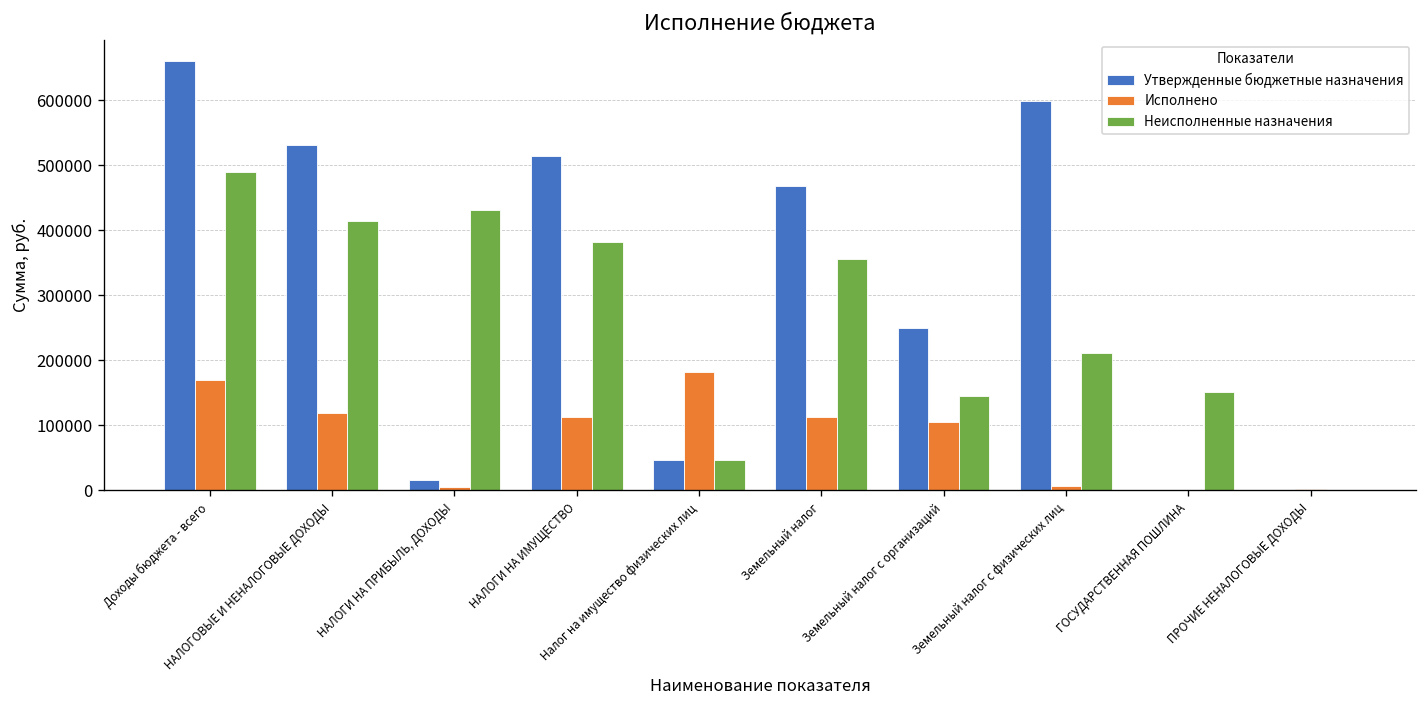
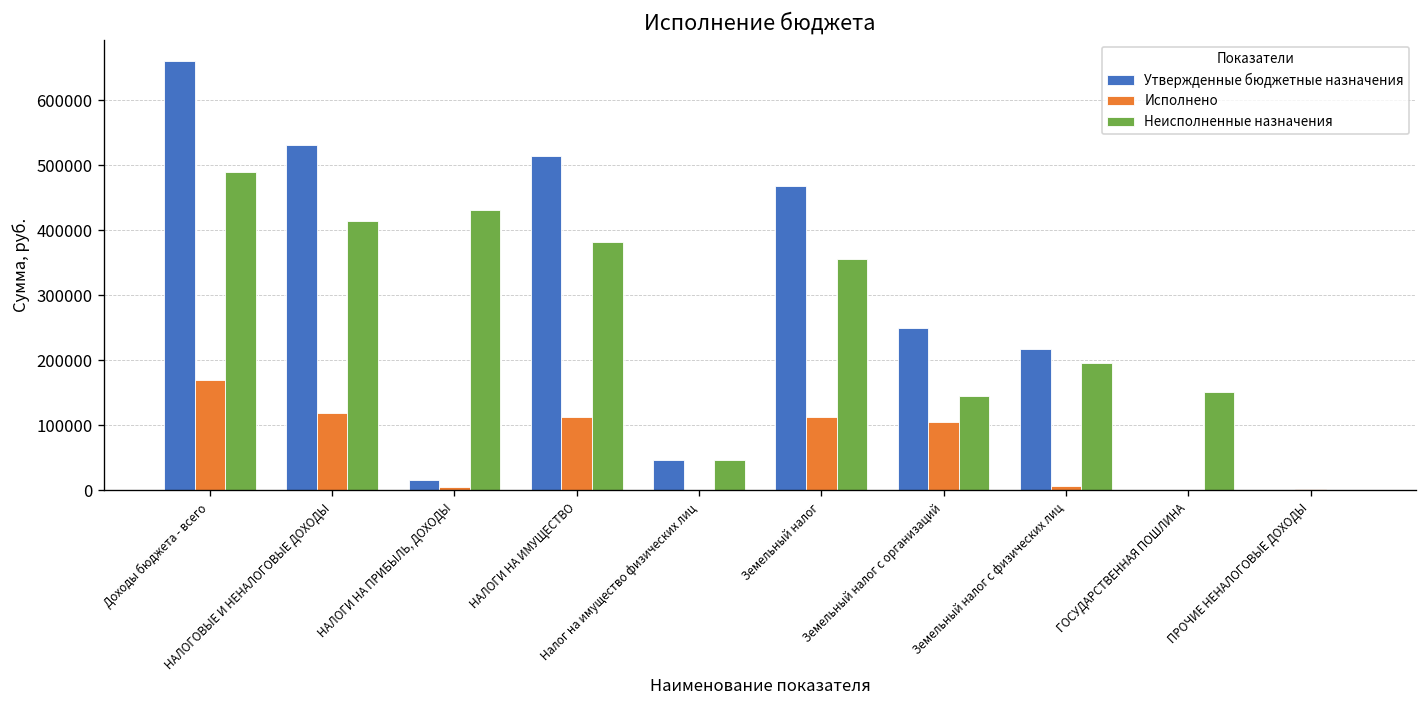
Исполнено, Налог на имущество физических лиц: 180000 -> 0
Утвержденные бюджетные назначения, Земельный налог с физических лиц: 600000 -> 220000
Неисполненные назначения, Земельный налог с физических лиц: 210000 -> 200000
